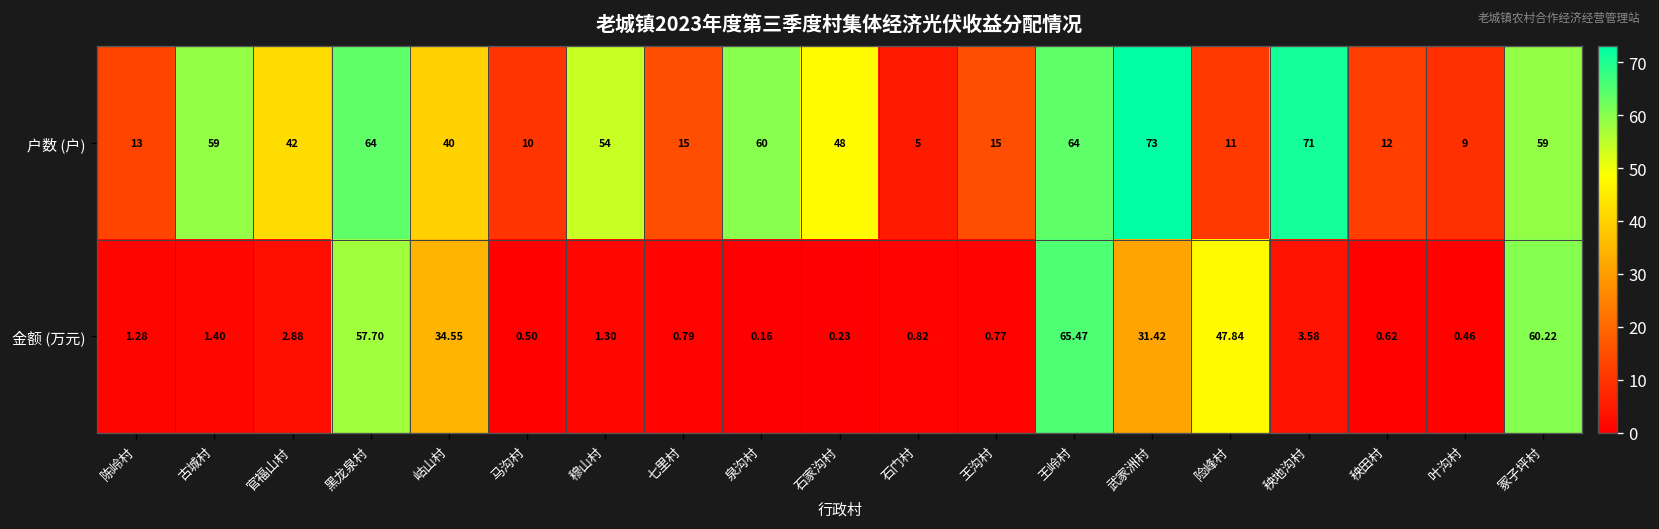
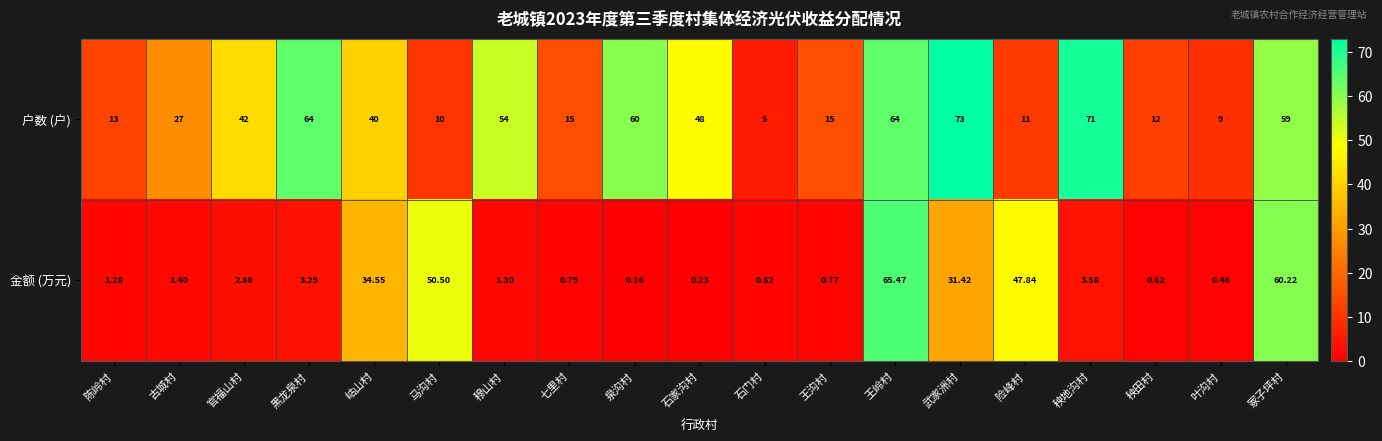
户数 (户), 古城村: 59 -> 27
金额 (万元), 黑龙泉村: 57.70 -> 3.29
金额 (万元), 马沟村: 0.50 -> 50.50
